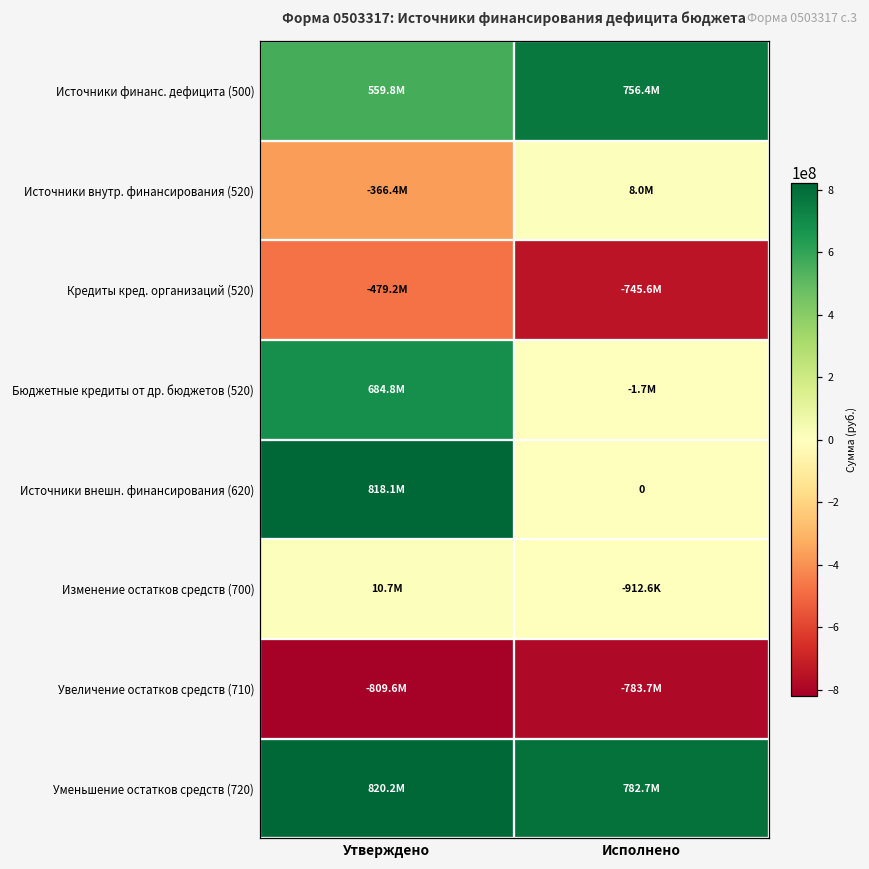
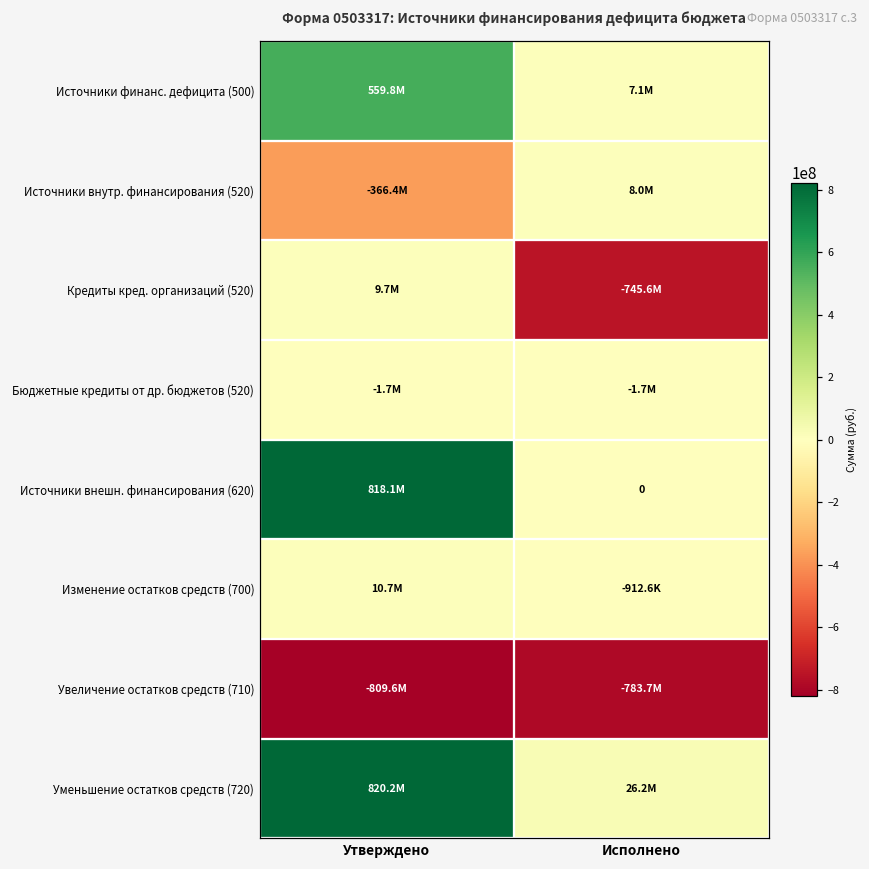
Источники финанс. дефицита (500), Исполнено: 756.4M -> 7.1M
Кредиты кред. организаций (520), Утверждено: -479.2M -> 9.7M
Бюджетные кредиты от др. бюджетов (520), Утверждено: 684.8M -> -1.7M
Уменьшение остатков средств (720), Исполнено: 782.7M -> 26.2M
